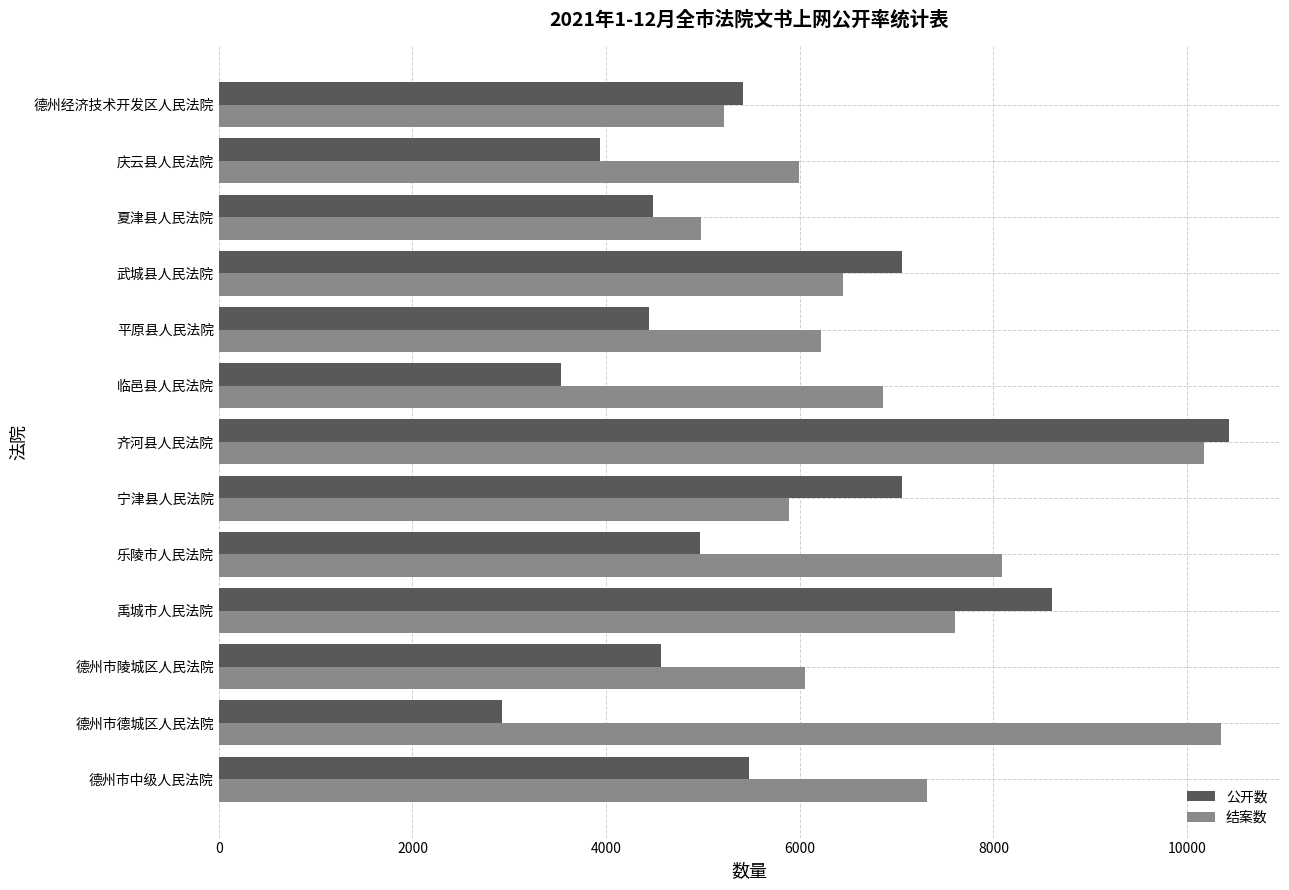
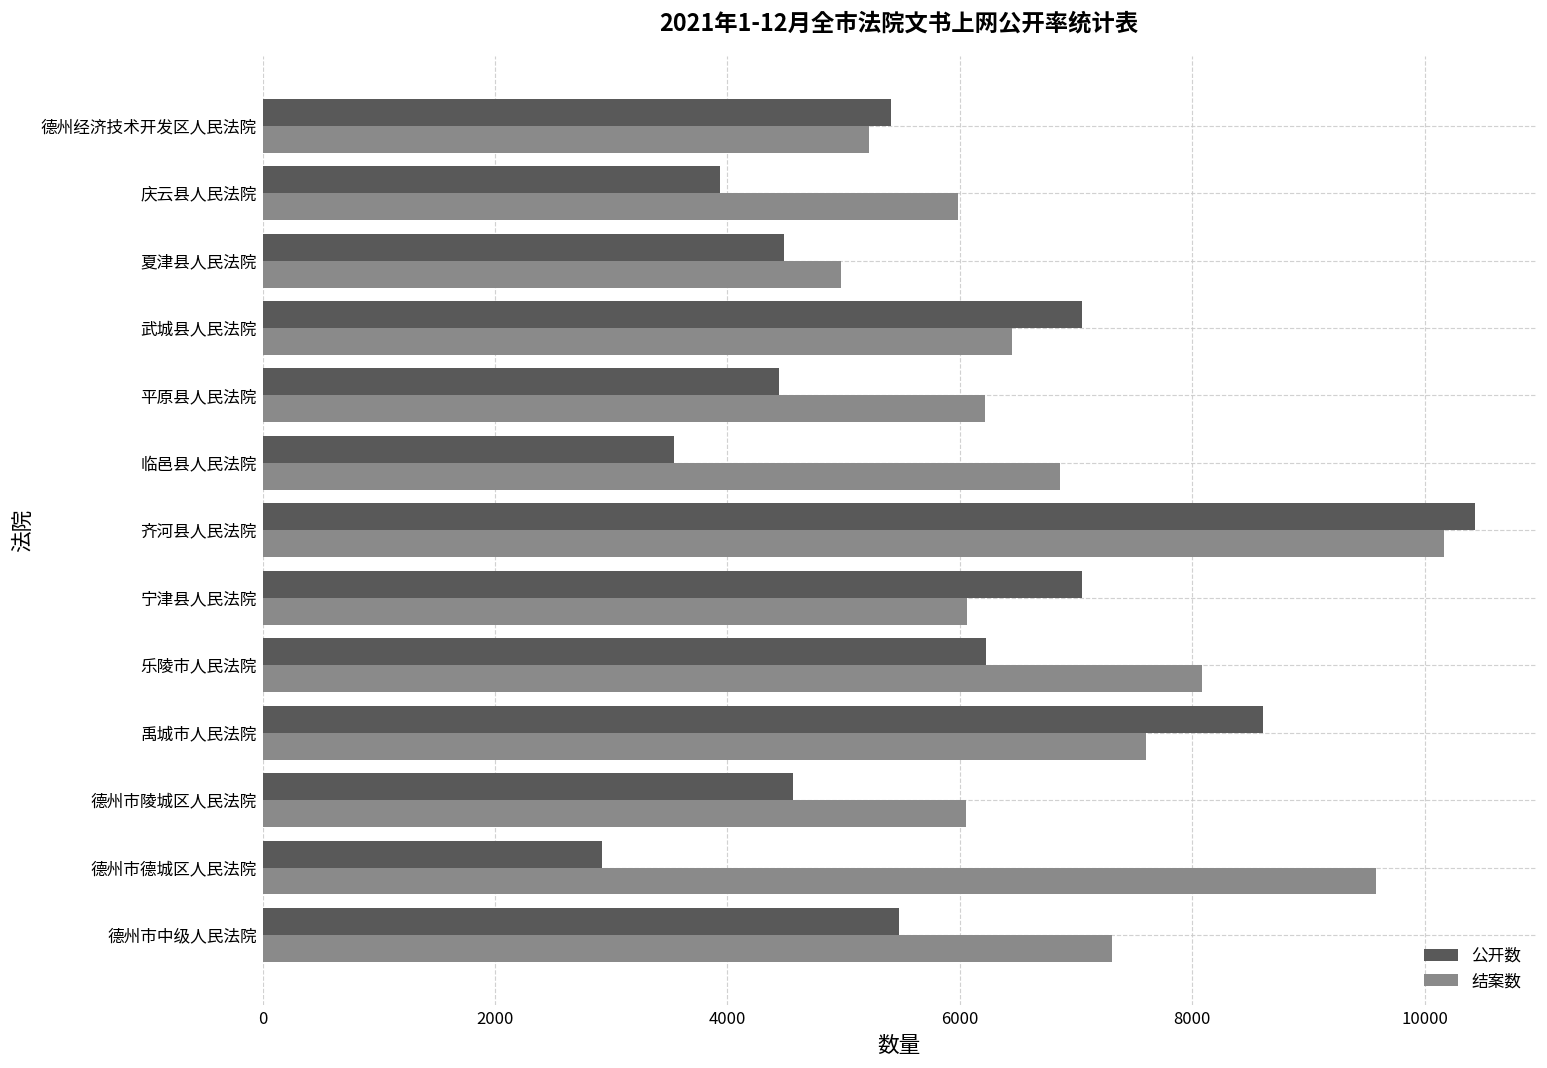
结案数, 宁津县人民法院: 5900 -> 6100
公开数, 乐陵市人民法院: 5000 -> 6200
结案数, 德州市德城区人民法院: 10400 -> 9600
